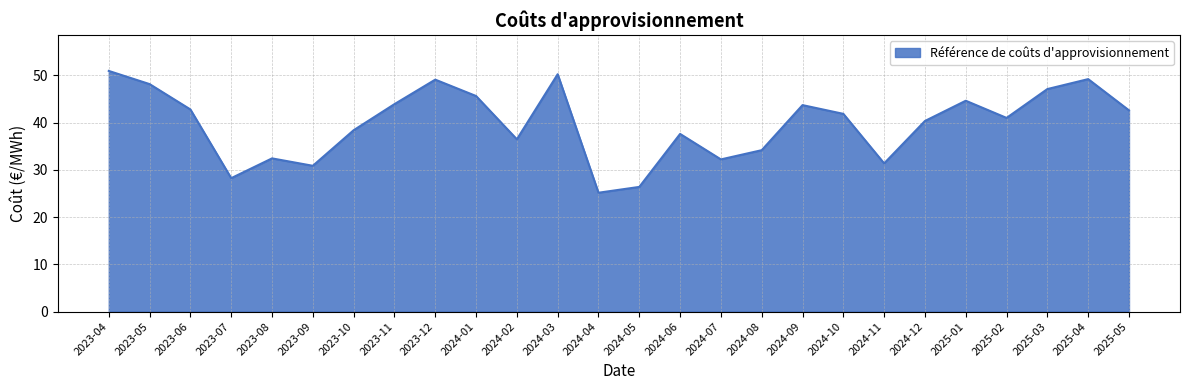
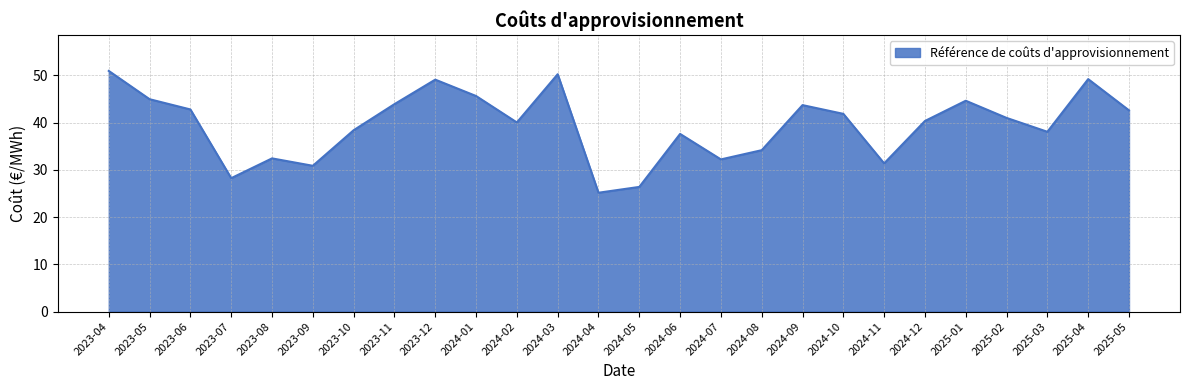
2023-05: 48 -> 45
2024-02: 36 -> 40
2025-03: 47 -> 38
